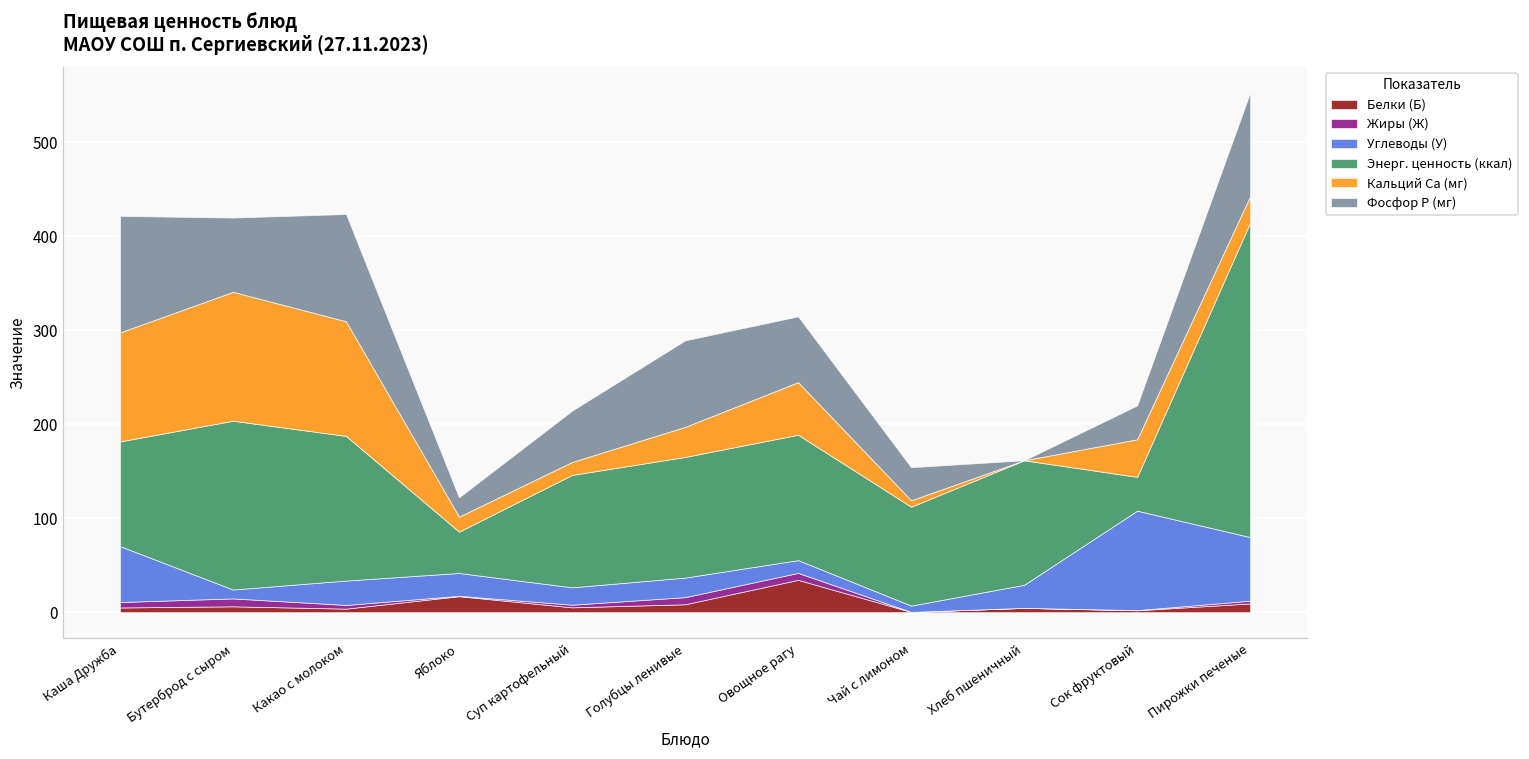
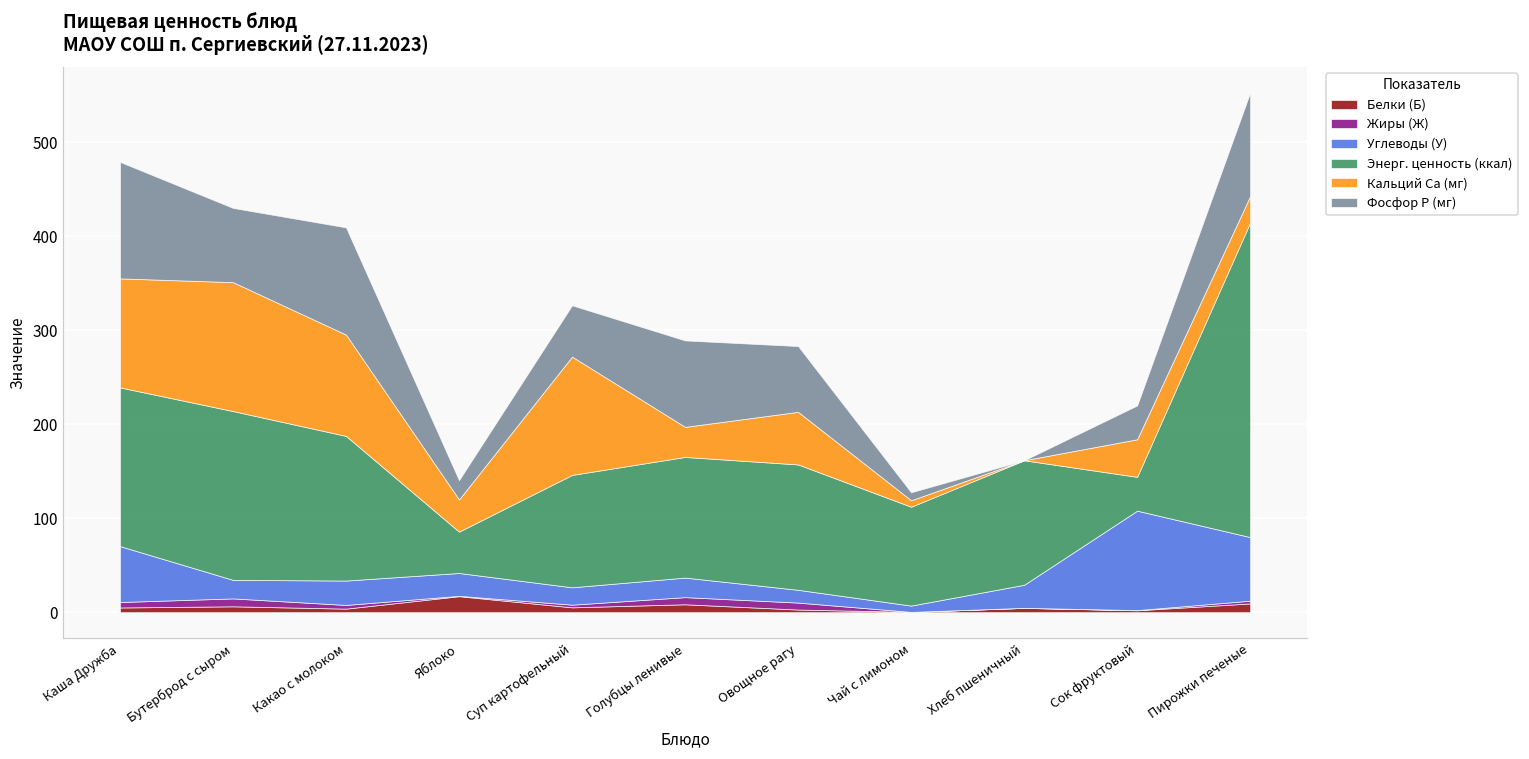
Энерг. ценность (ккал), Каша Дружба: 110 -> 170
Углеводы (У), Бутерброд с сыром: 10 -> 20
Кальций Ca (мг), Какао с молоком: 120 -> 110
Кальций Ca (мг), Яблоко: 20 -> 30
Кальций Ca (мг), Суп картофельный: 10 -> 130
Белки (Б), Овощное рагу: 30 -> 0
Фосфор P (мг), Чай с лимоном: 40 -> 10
